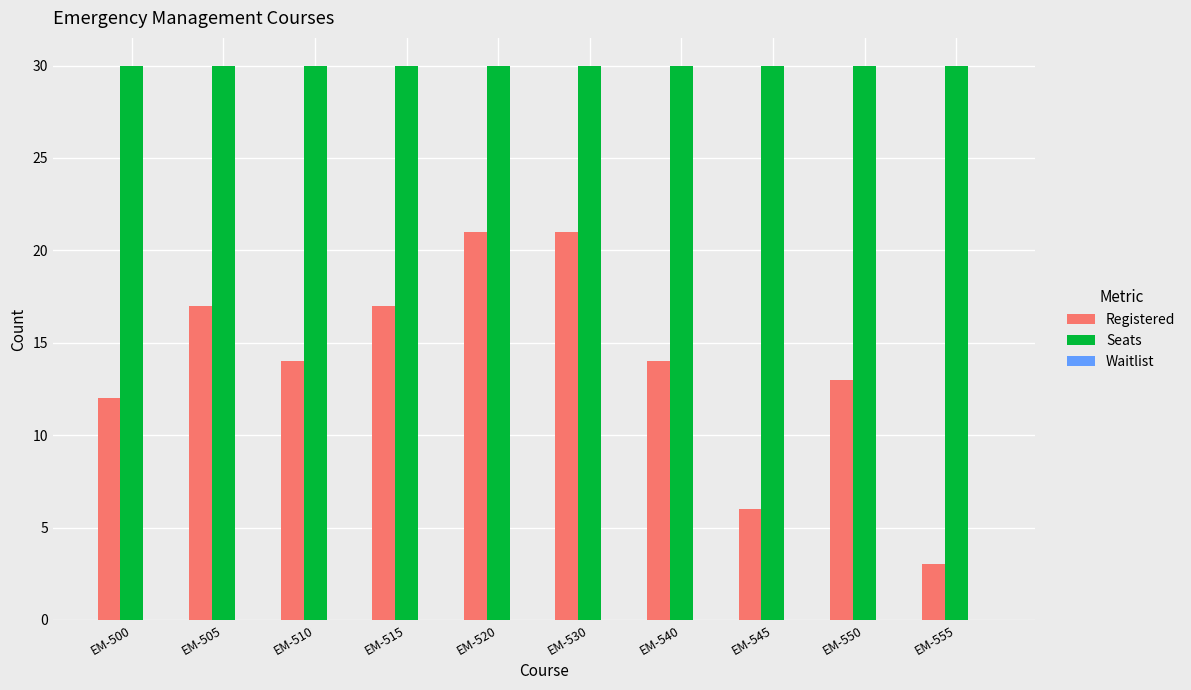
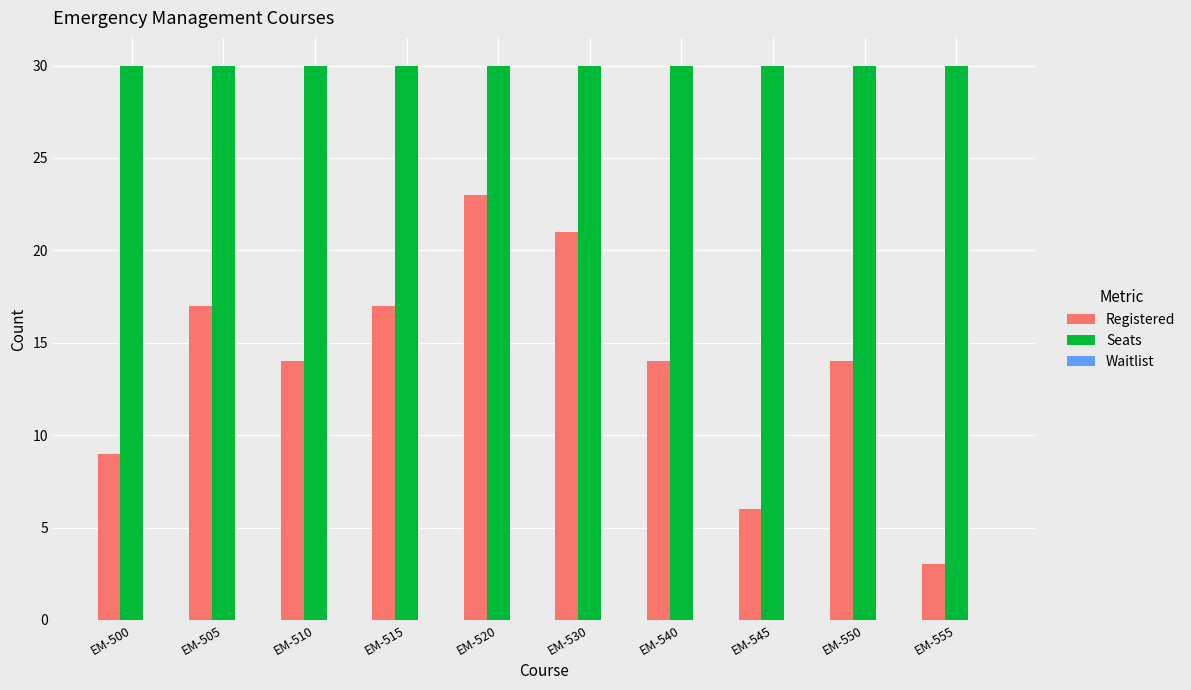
Registered, EM-500: 12 -> 9
Registered, EM-520: 21 -> 23
Registered, EM-550: 13 -> 14
